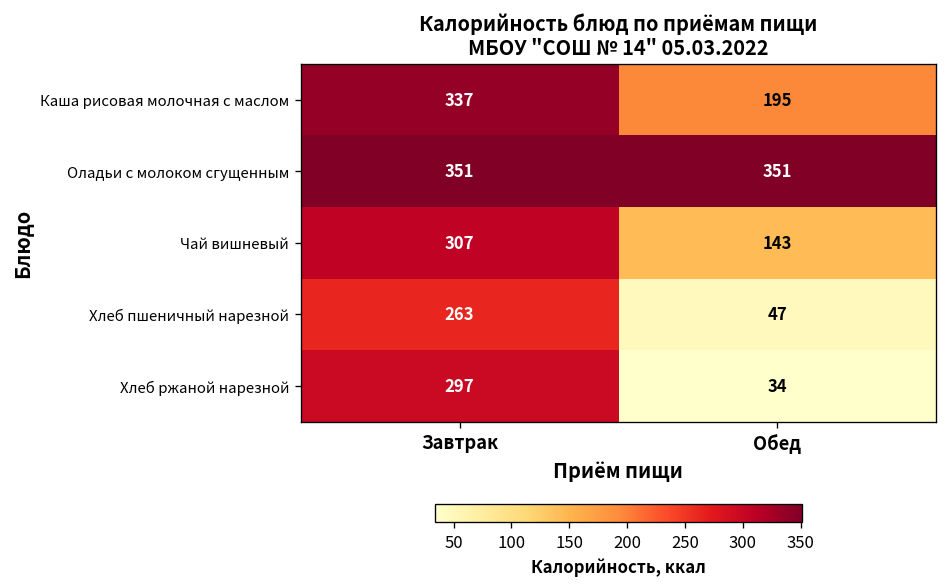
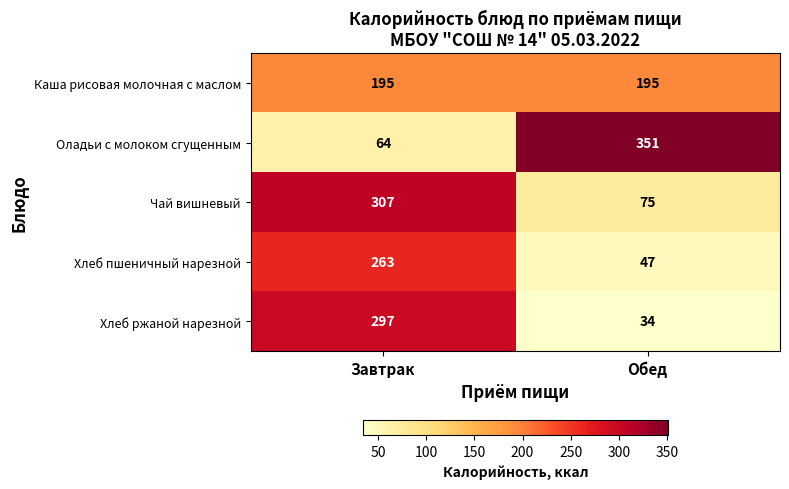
Каша рисовая молочная с маслом, Завтрак: 337 -> 195
Оладьи с молоком сгущенным, Завтрак: 351 -> 64
Чай вишневый, Обед: 143 -> 75
